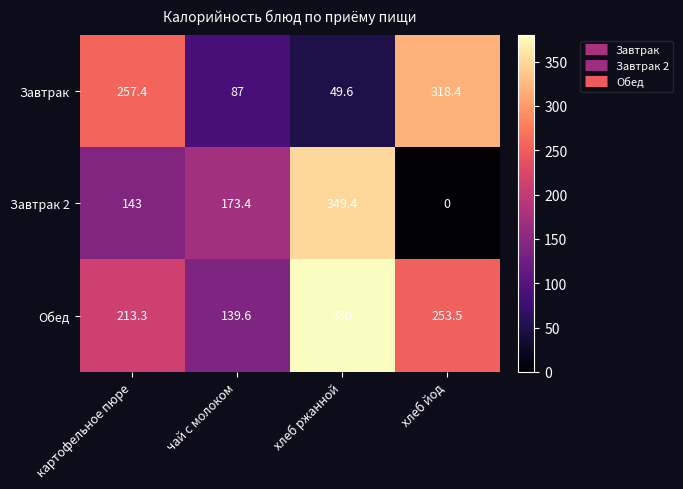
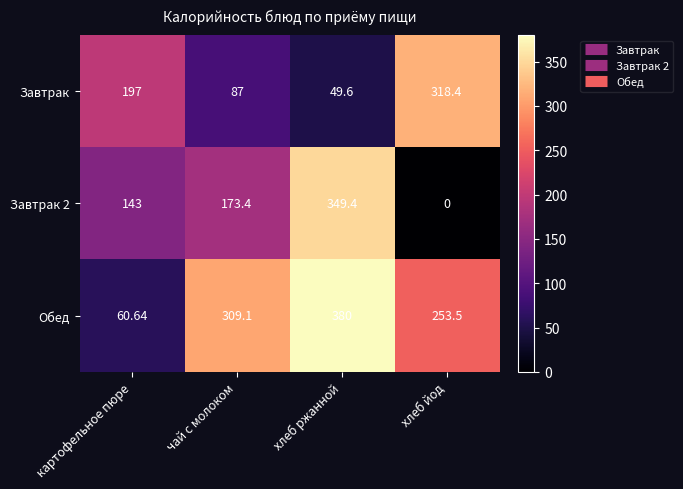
Завтрак, картофельное пюре: 257.4 -> 197
Обед, картофельное пюре: 213.3 -> 60.64
Обед, чай с молоком: 139.6 -> 309.1
